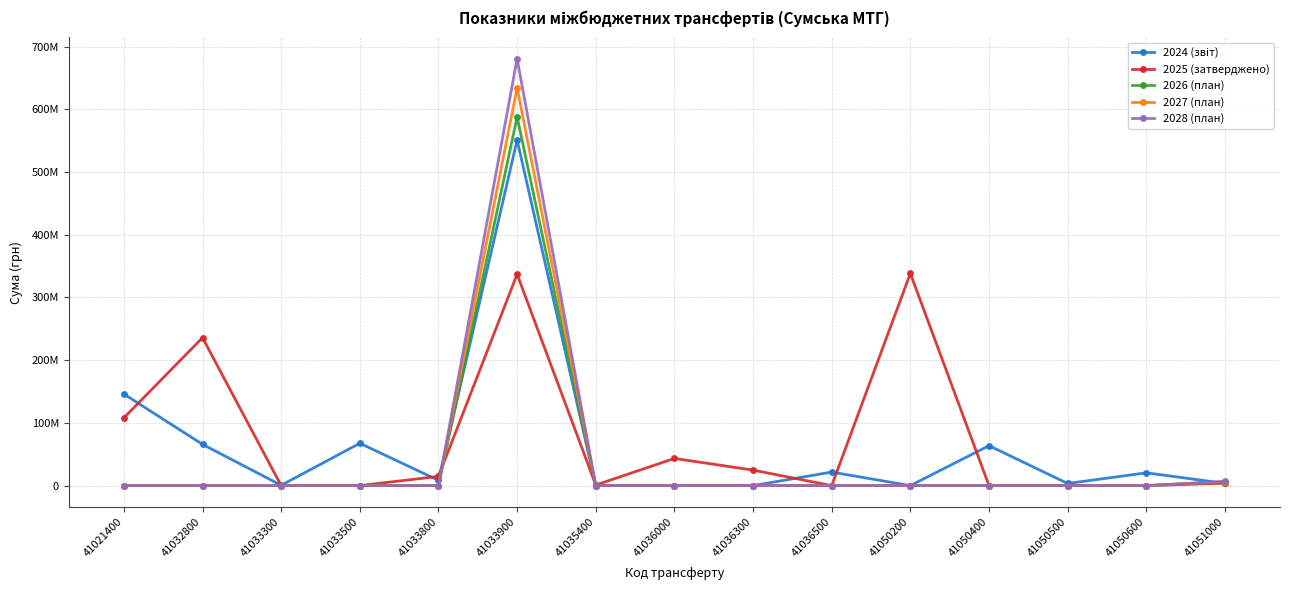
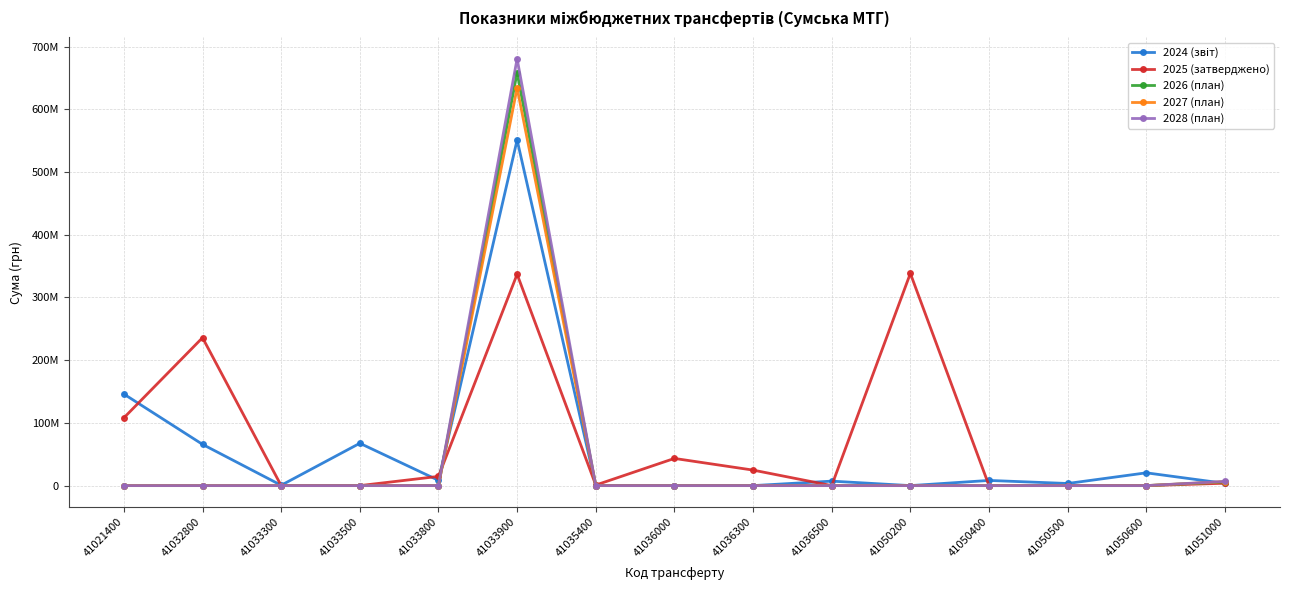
2026 (план), 41033900: 590000000 -> 660000000
2024 (звіт), 41036500: 20000000 -> 10000000
2024 (звіт), 41050400: 60000000 -> 10000000
